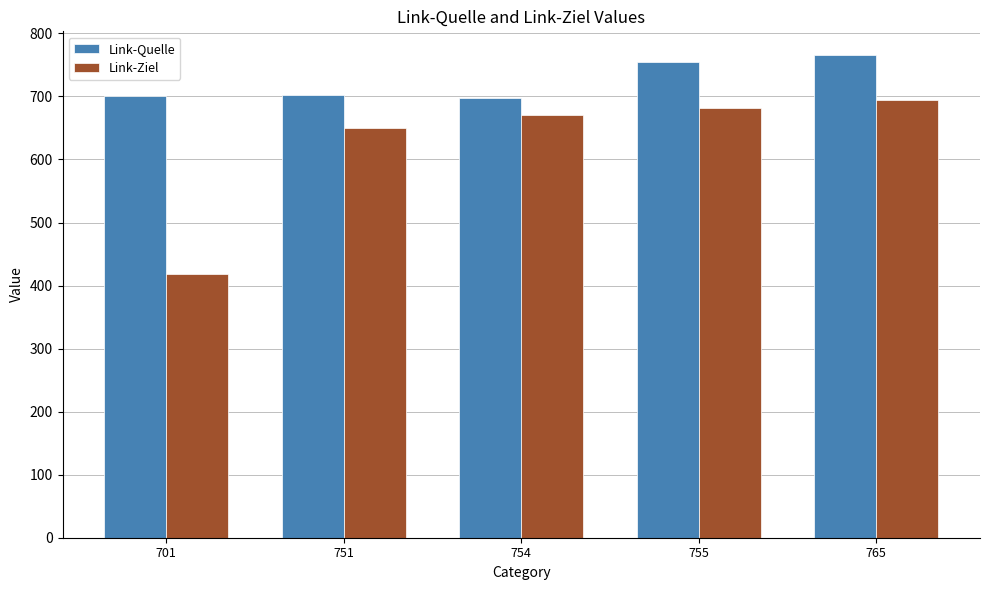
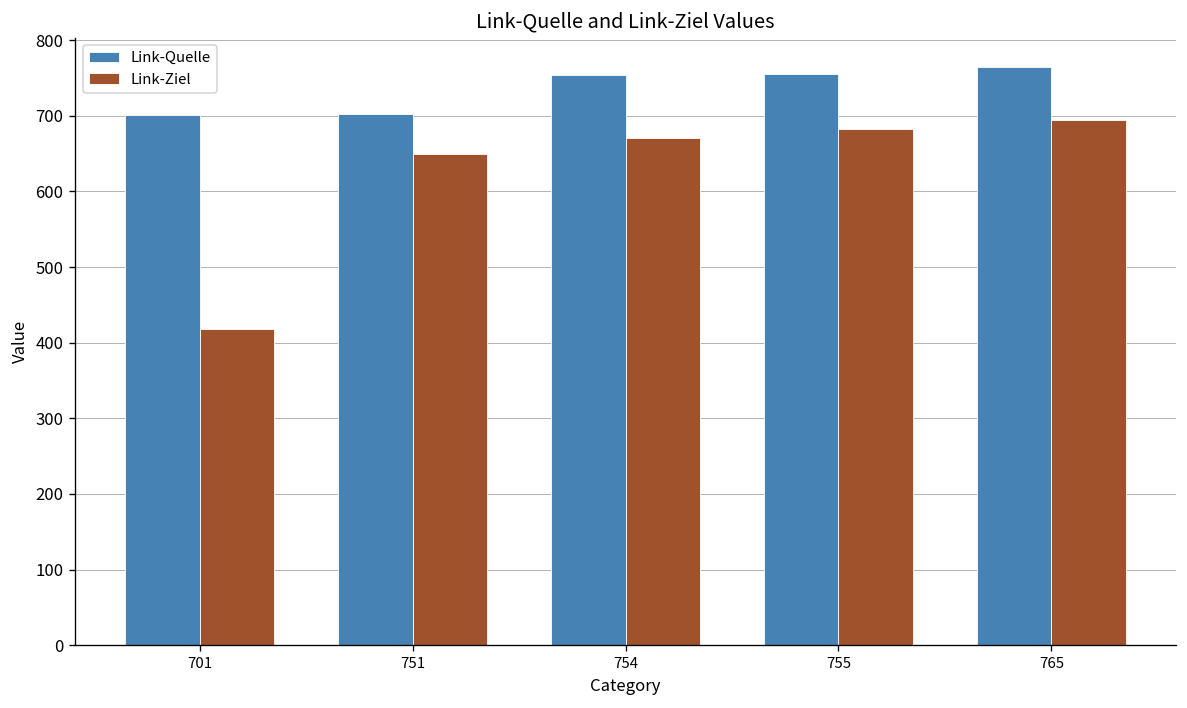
Link-Quelle, 754: 700 -> 750
